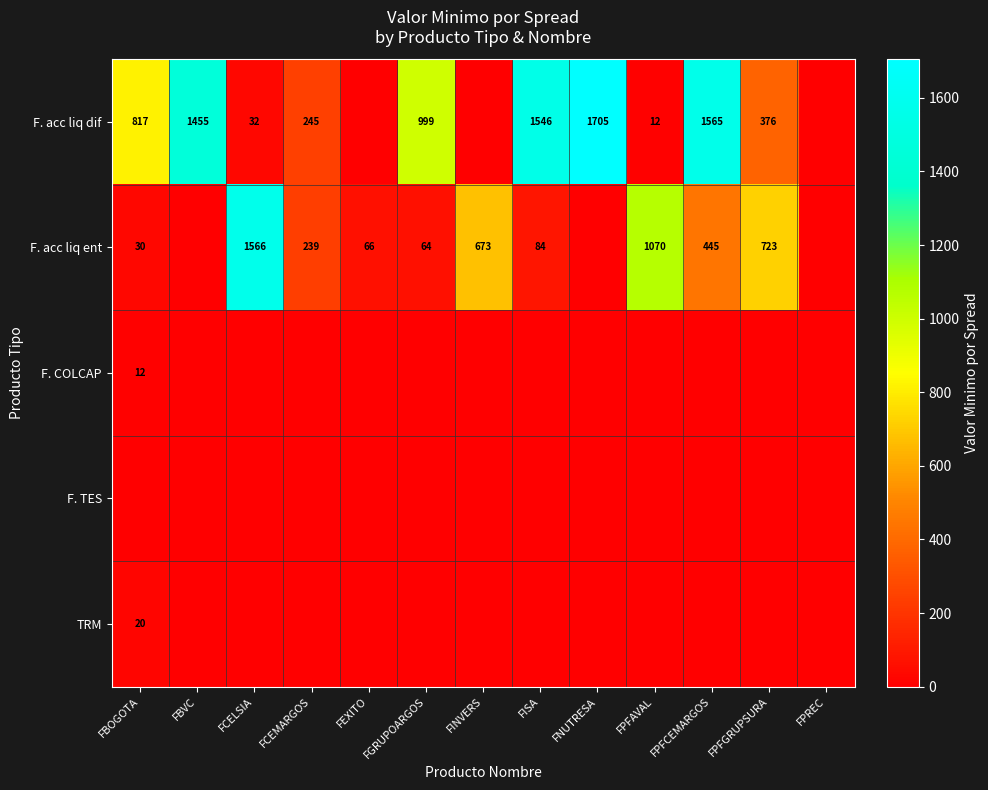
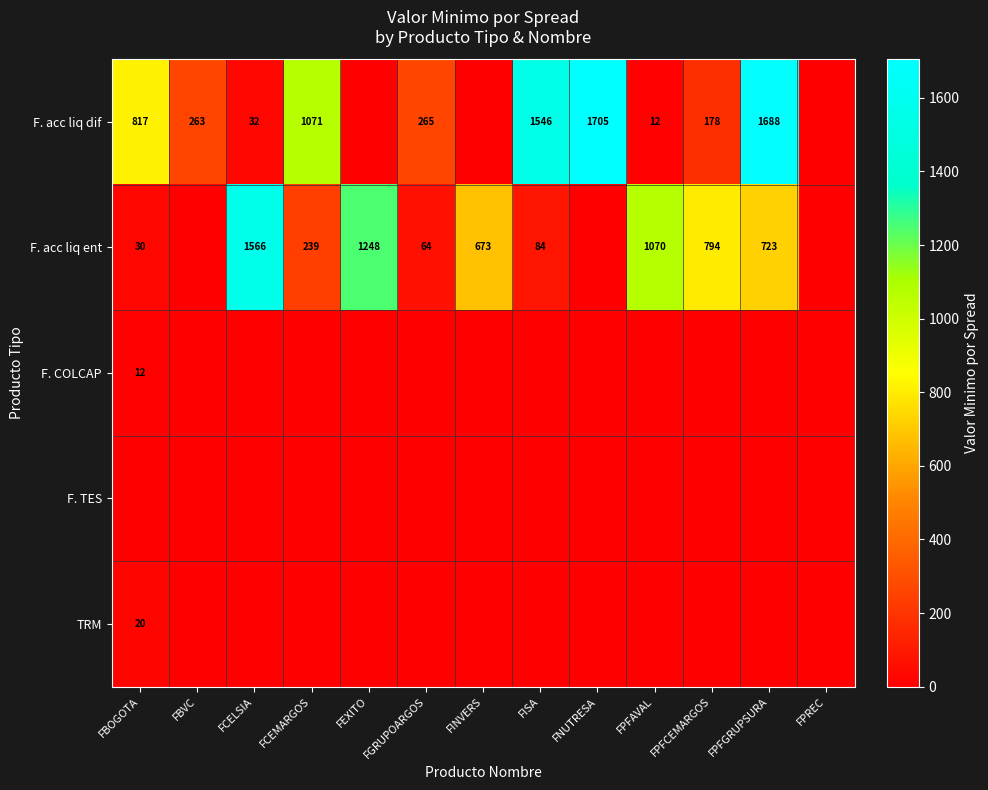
F. acc liq dif, FBVC: 1455 -> 263
F. acc liq dif, FCEMARGOS: 245 -> 1071
F. acc liq dif, FGRUPOARGOS: 999 -> 265
F. acc liq dif, FPFCEMARGOS: 1565 -> 178
F. acc liq dif, FPFGRUPSURA: 376 -> 1688
F. acc liq ent, FEXITO: 66 -> 1248
F. acc liq ent, FPFCEMARGOS: 445 -> 794
